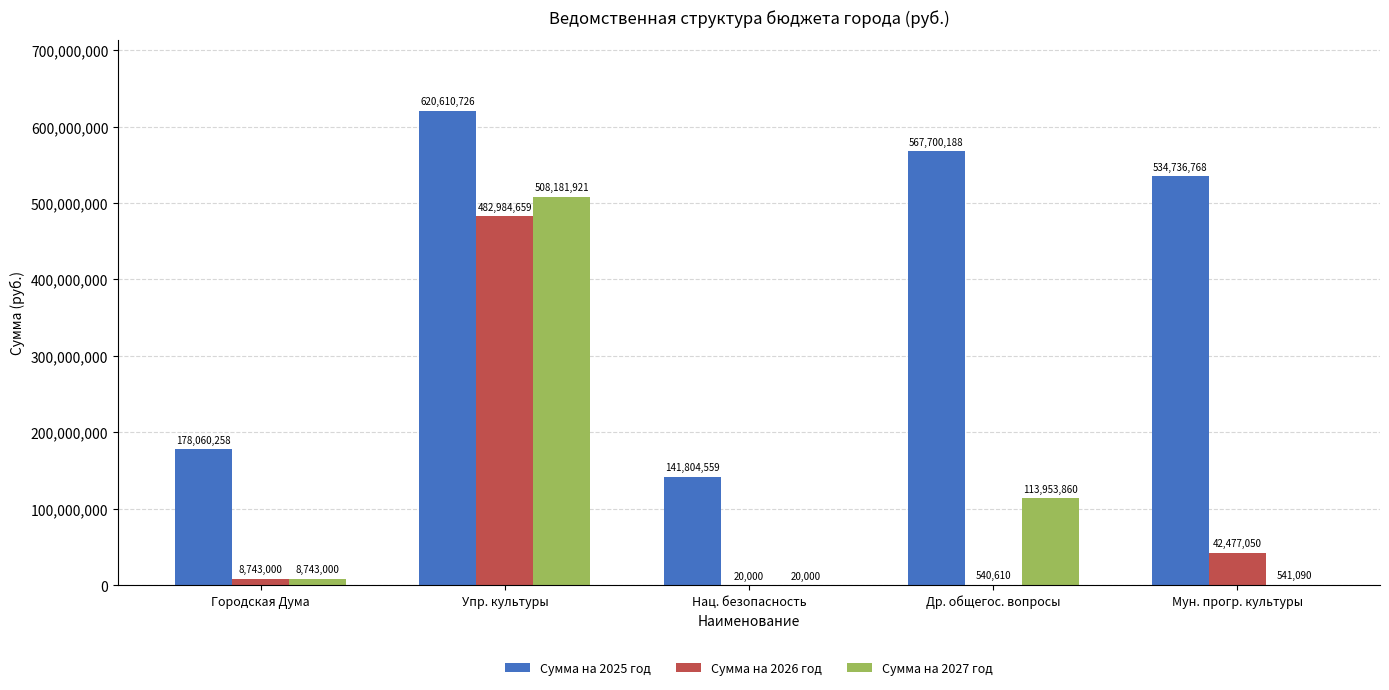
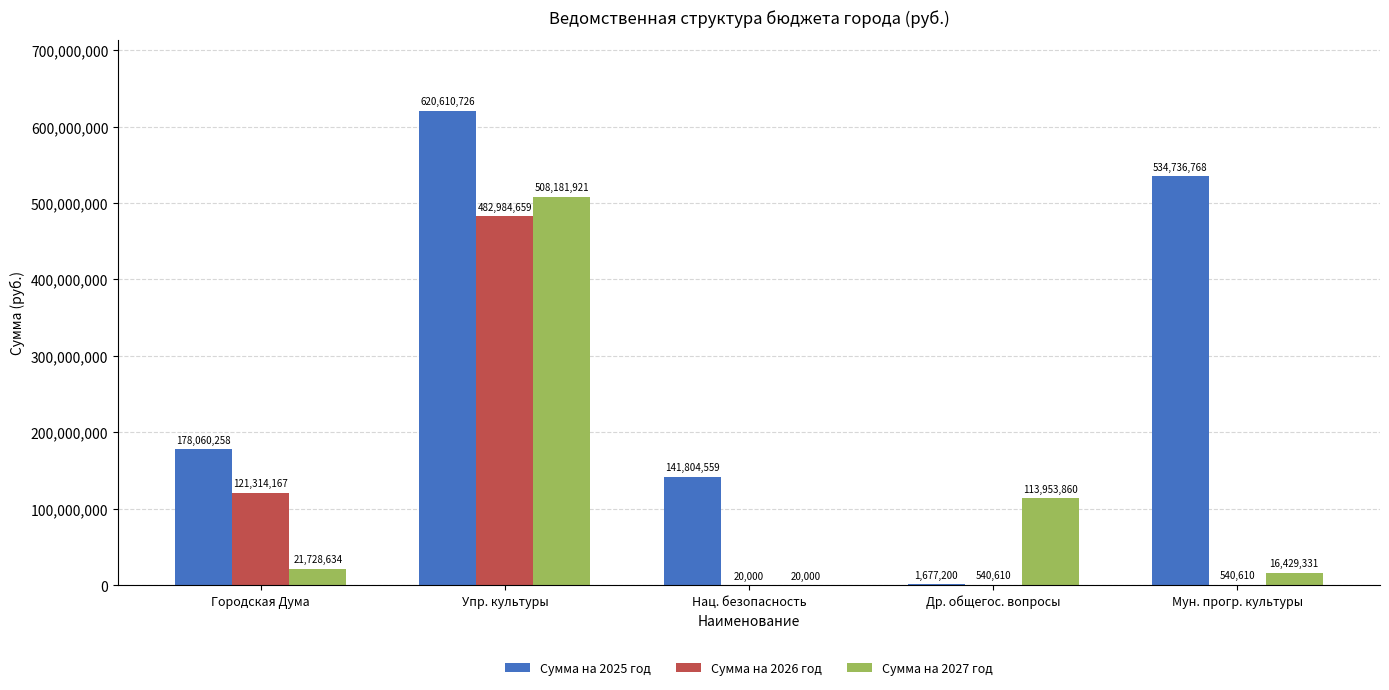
Сумма на 2026 год, Городская Дума: 8,743,000 -> 121,314,167
Сумма на 2027 год, Городская Дума: 8,743,000 -> 21,728,634
Сумма на 2025 год, Др. общегос. вопросы: 567,700,188 -> 1,677,200
Сумма на 2026 год, Мун. прогр. культуры: 42,477,050 -> 540,610
Сумма на 2027 год, Мун. прогр. культуры: 541,090 -> 16,429,331
